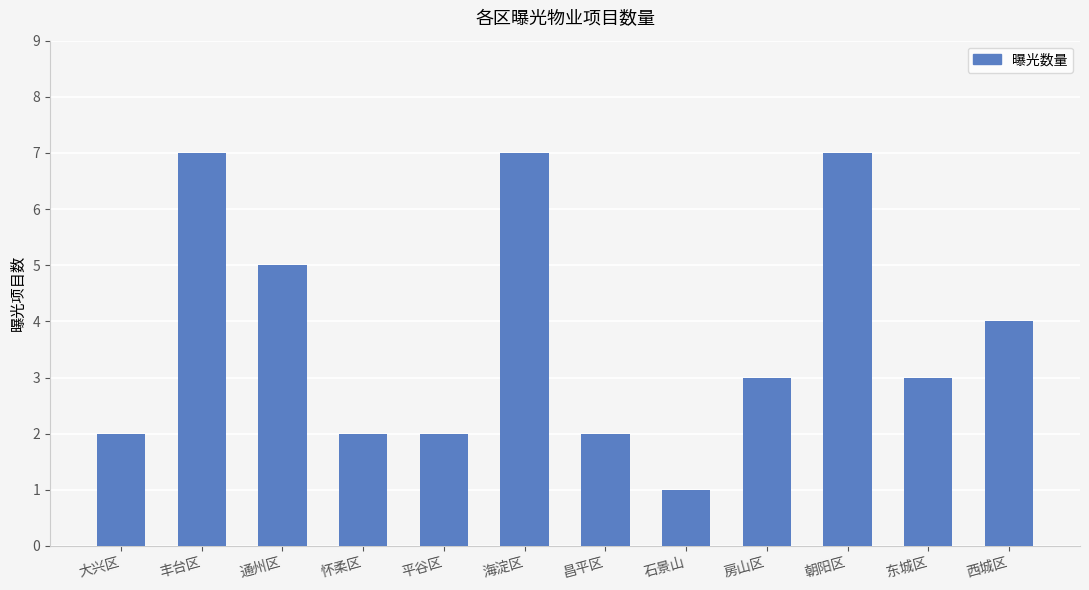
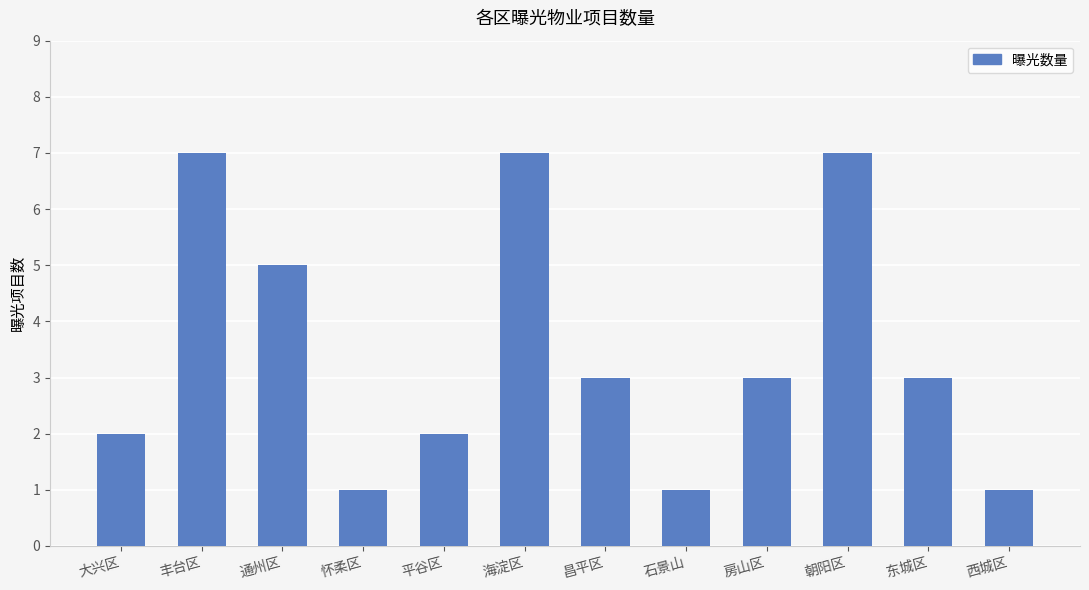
怀柔区: 2 -> 1
昌平区: 2 -> 3
西城区: 4 -> 1
